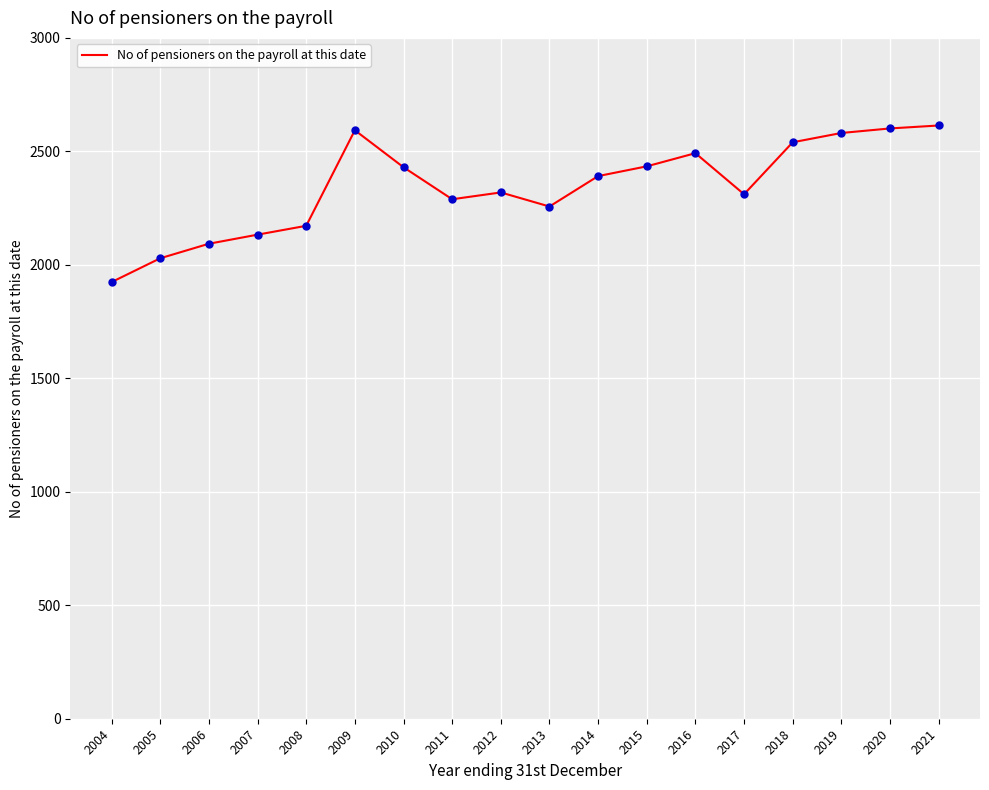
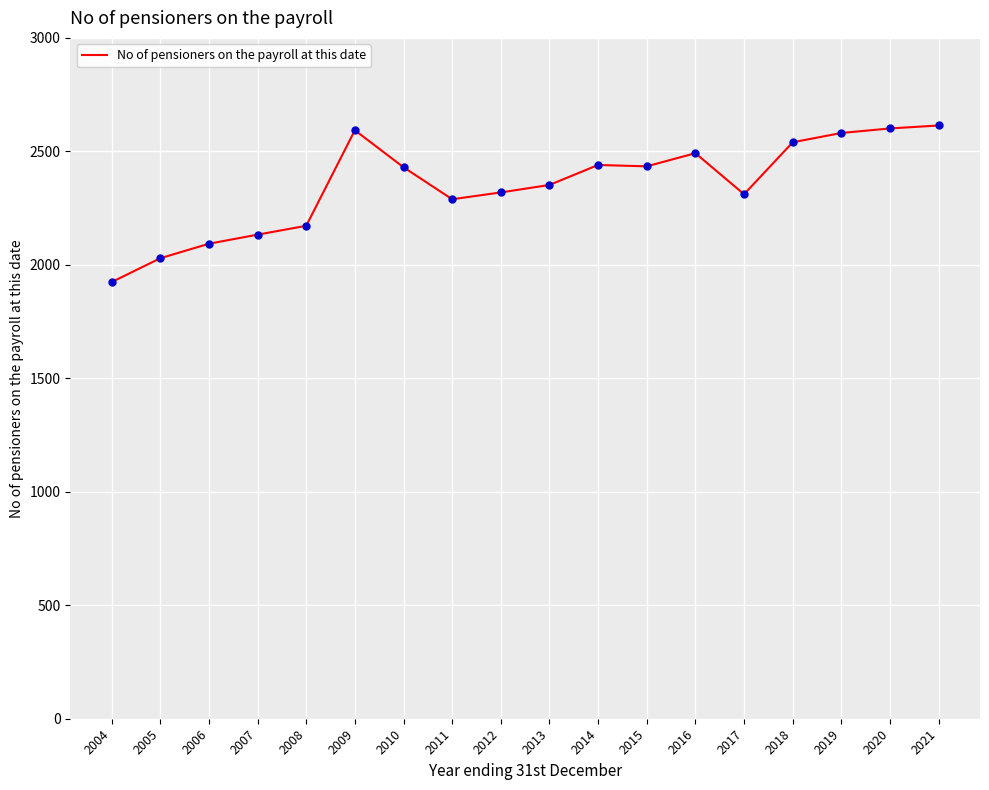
2013: 2260 -> 2350
2014: 2390 -> 2440
